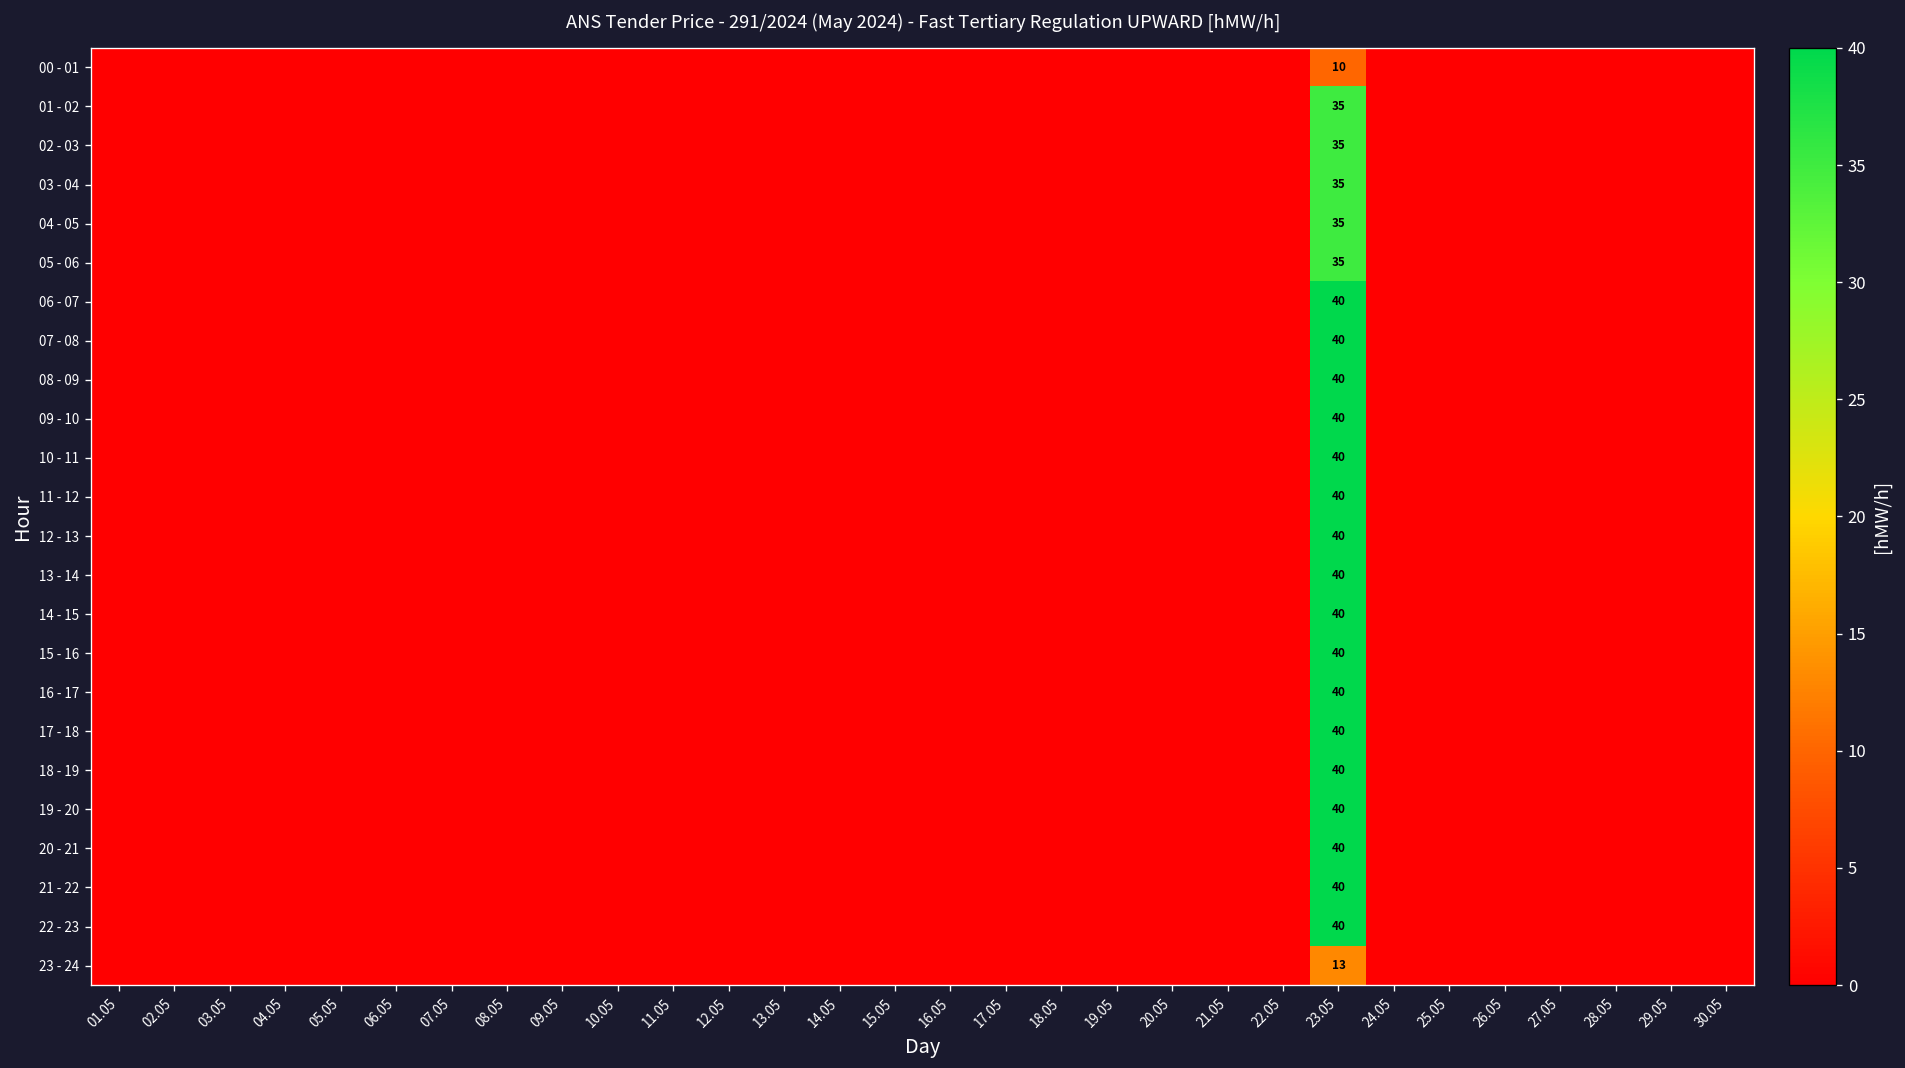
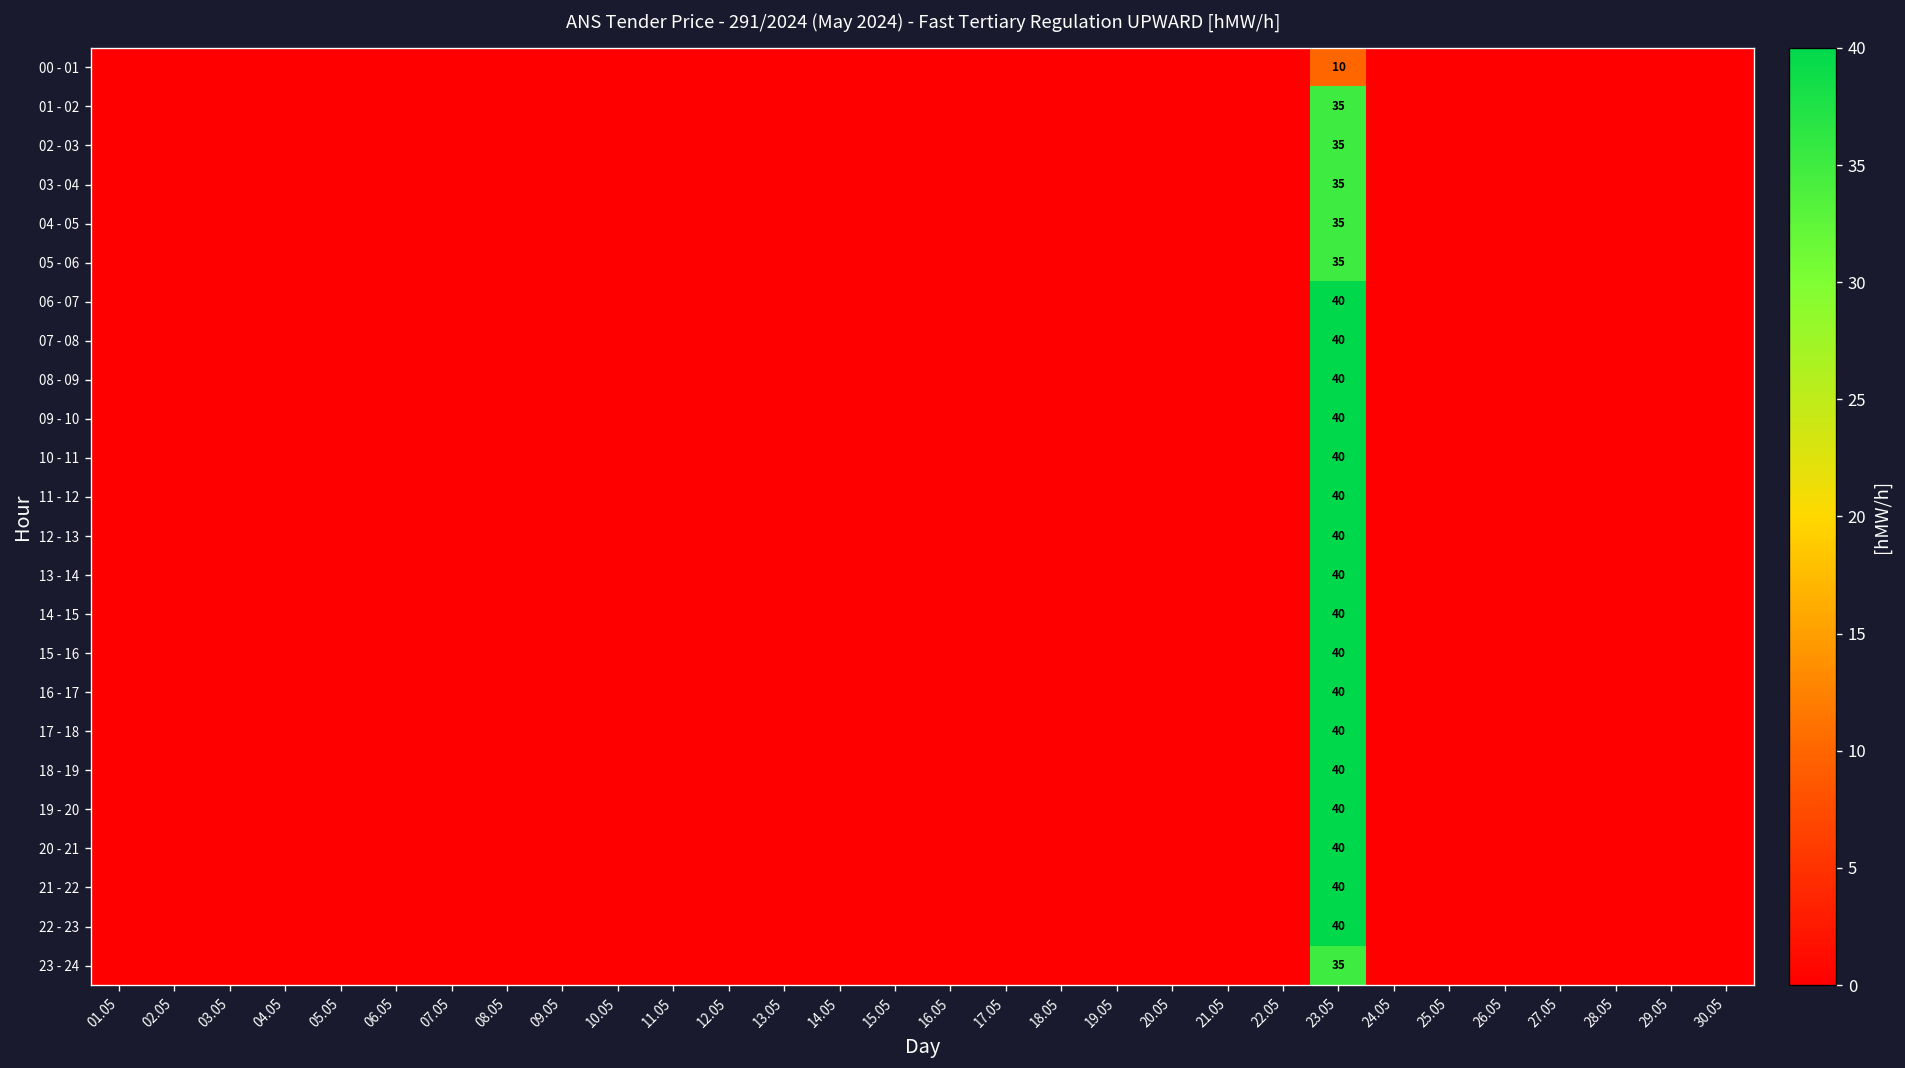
23 - 24, 23.05: 13 -> 35
